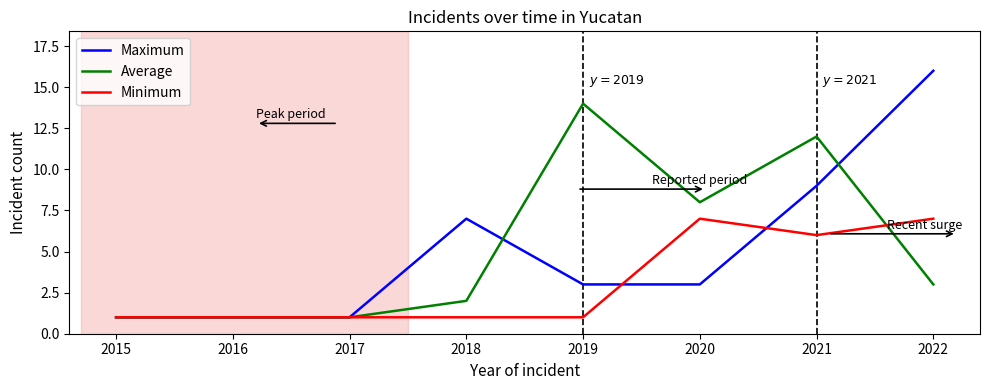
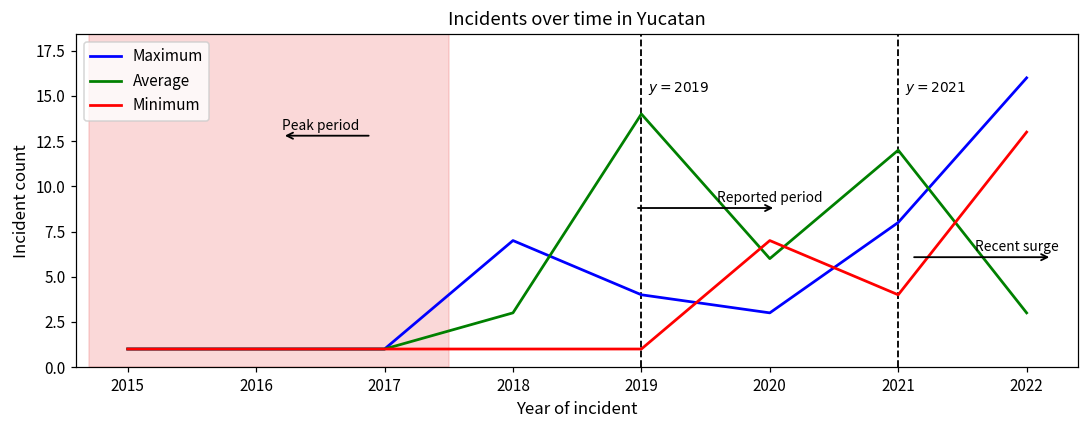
Average, 2018: 2 -> 3
Maximum, 2019: 3 -> 4
Average, 2020: 8 -> 6
Maximum, 2021: 9 -> 8
Minimum, 2021: 6 -> 4
Minimum, 2022: 7 -> 13
